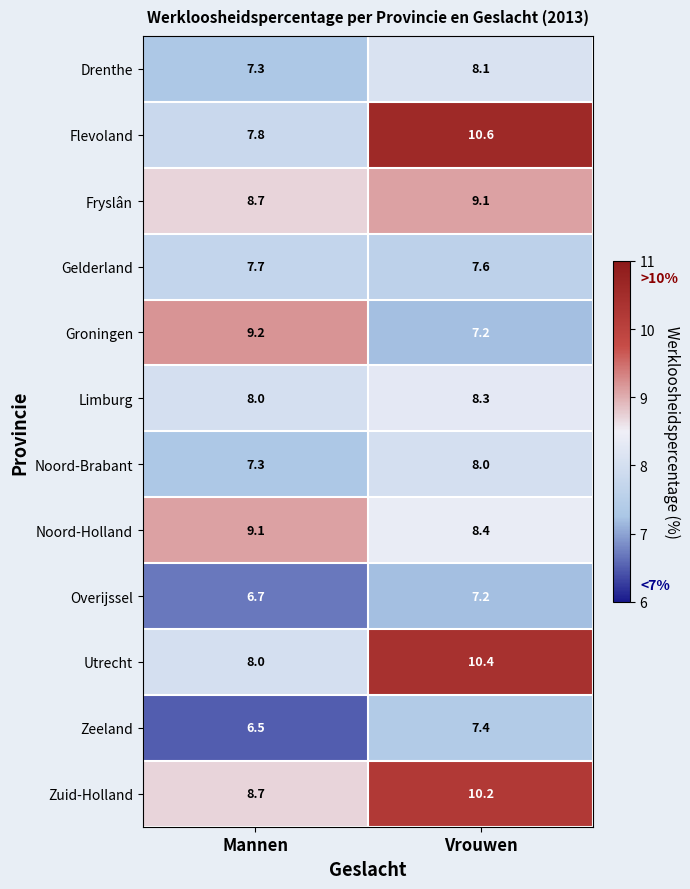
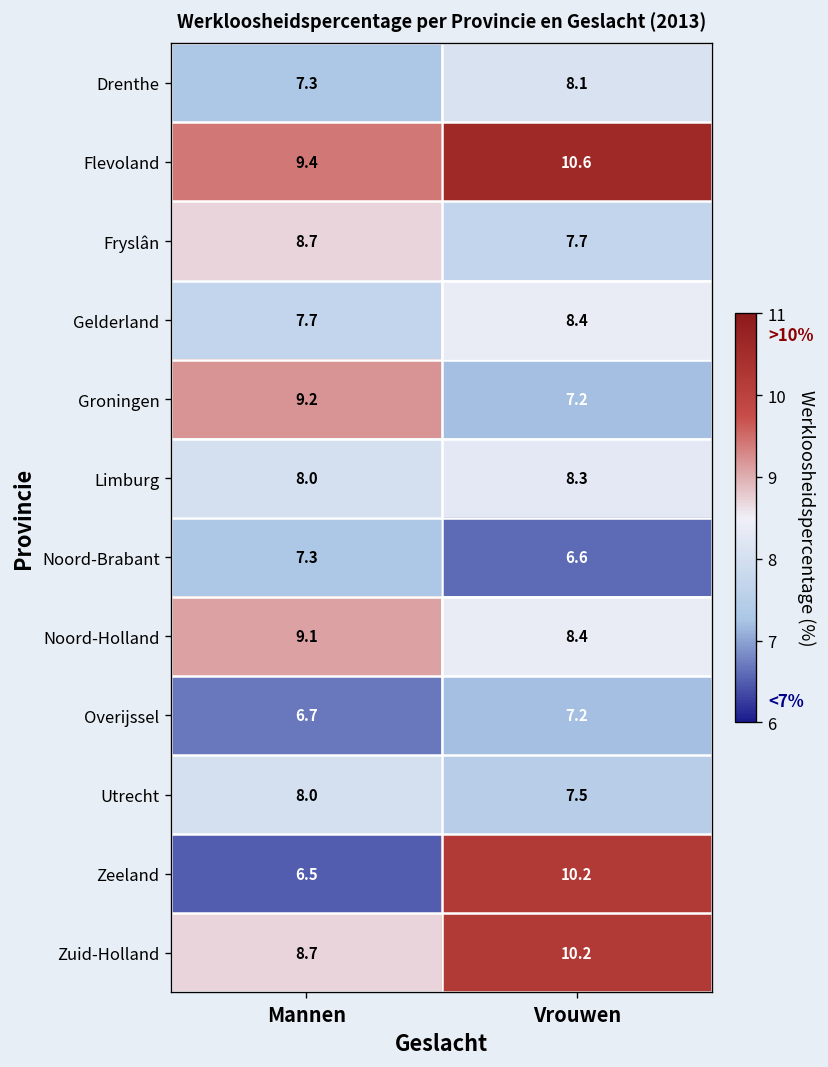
Flevoland, Mannen: 7.8 -> 9.4
Fryslân, Vrouwen: 9.1 -> 7.7
Gelderland, Vrouwen: 7.6 -> 8.4
Noord-Brabant, Vrouwen: 8.0 -> 6.6
Utrecht, Vrouwen: 10.4 -> 7.5
Zeeland, Vrouwen: 7.4 -> 10.2
